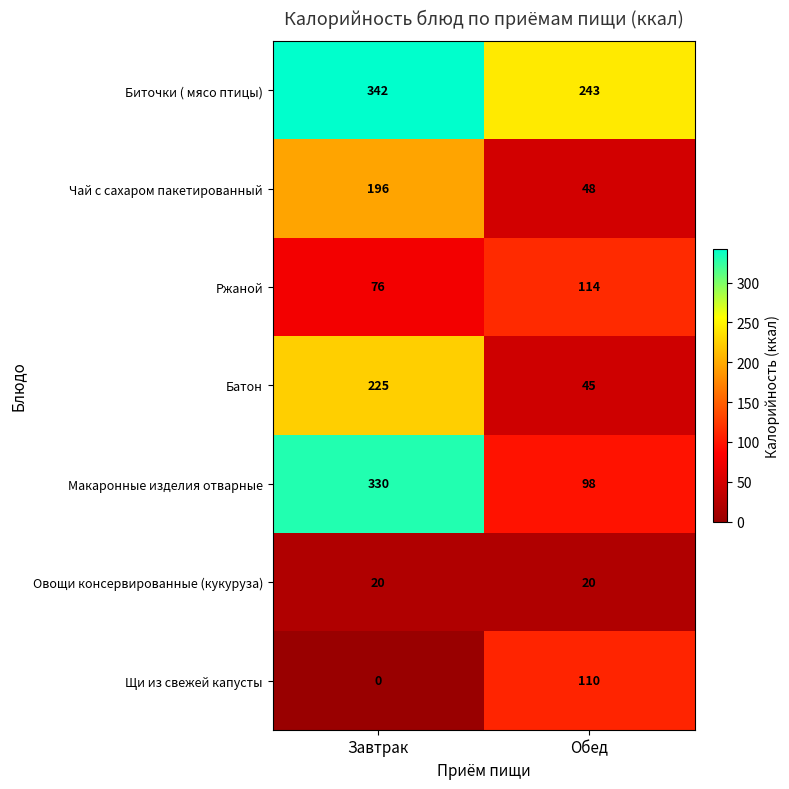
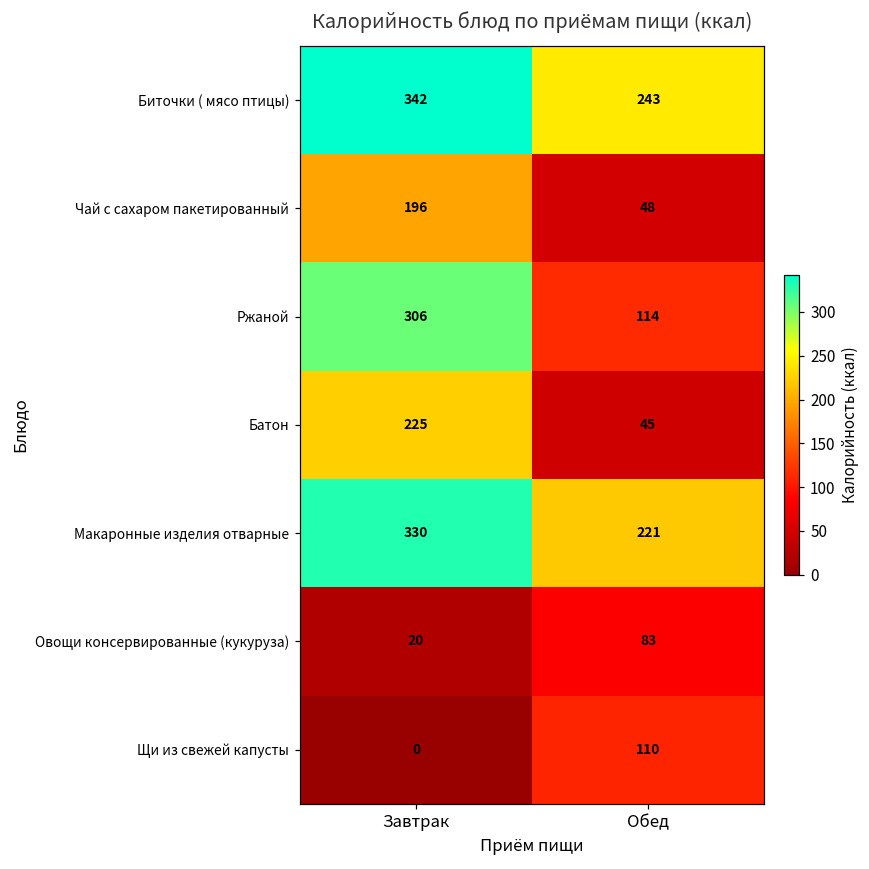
Ржаной, Завтрак: 76 -> 306
Макаронные изделия отварные, Обед: 98 -> 221
Овощи консервированные (кукуруза), Обед: 20 -> 83
